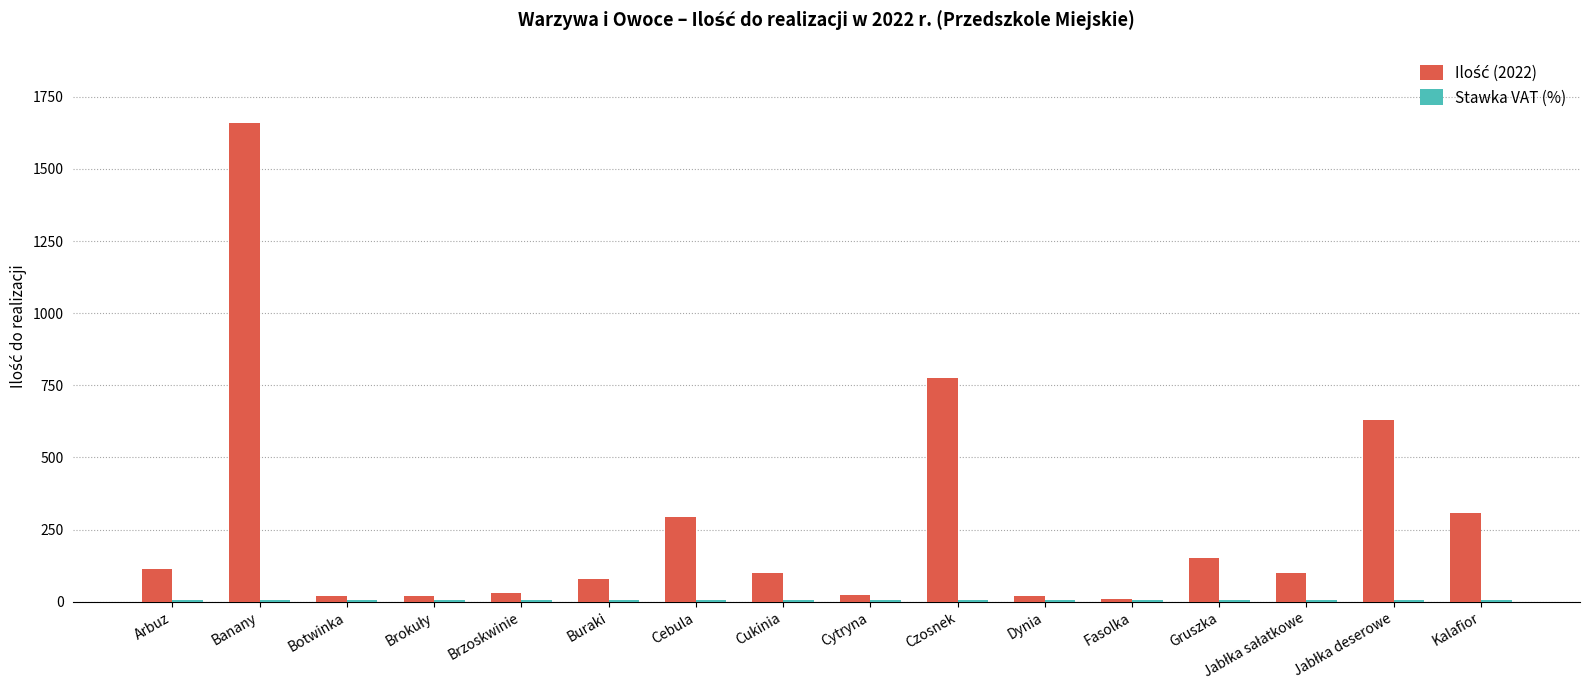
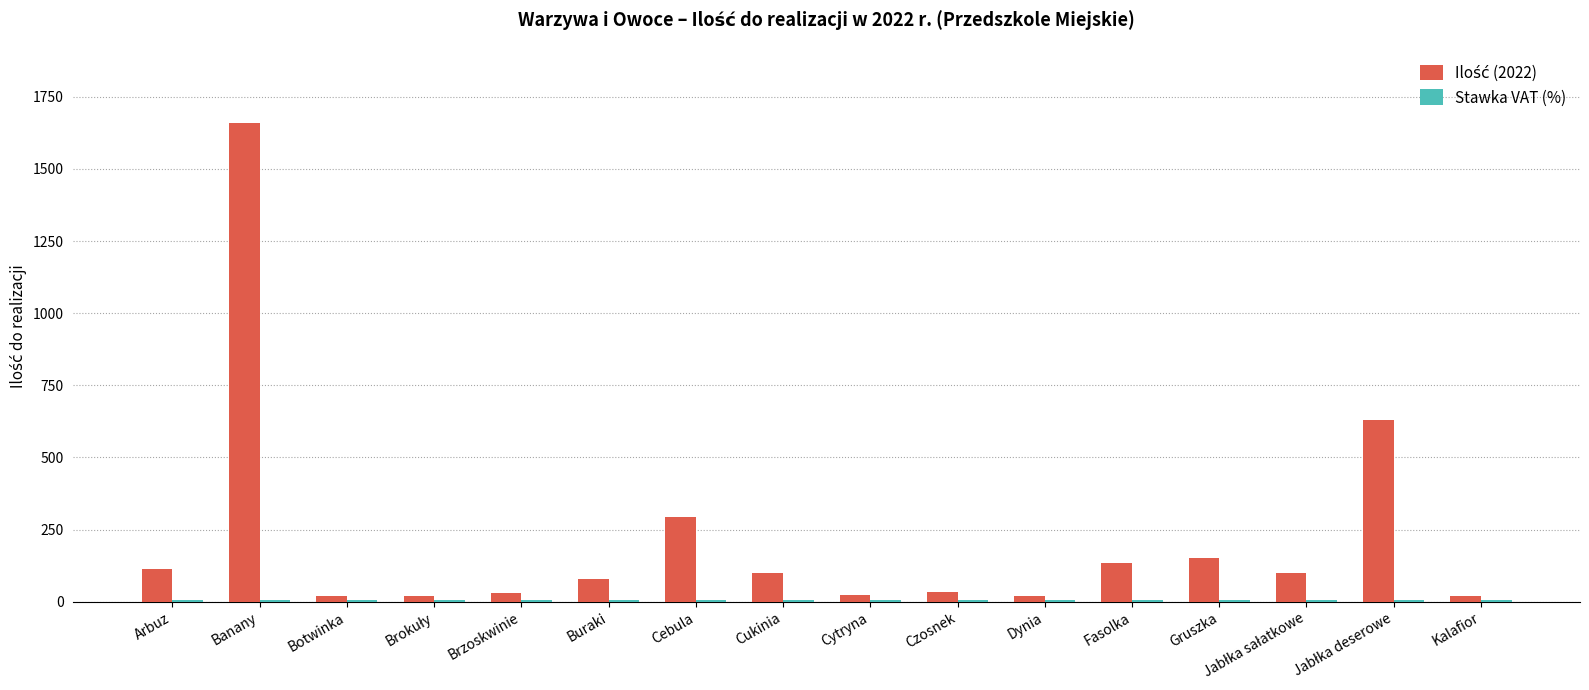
Ilość (2022), Czosnek: 780 -> 40
Ilość (2022), Fasolka: 10 -> 130
Ilość (2022), Kalafior: 310 -> 20
